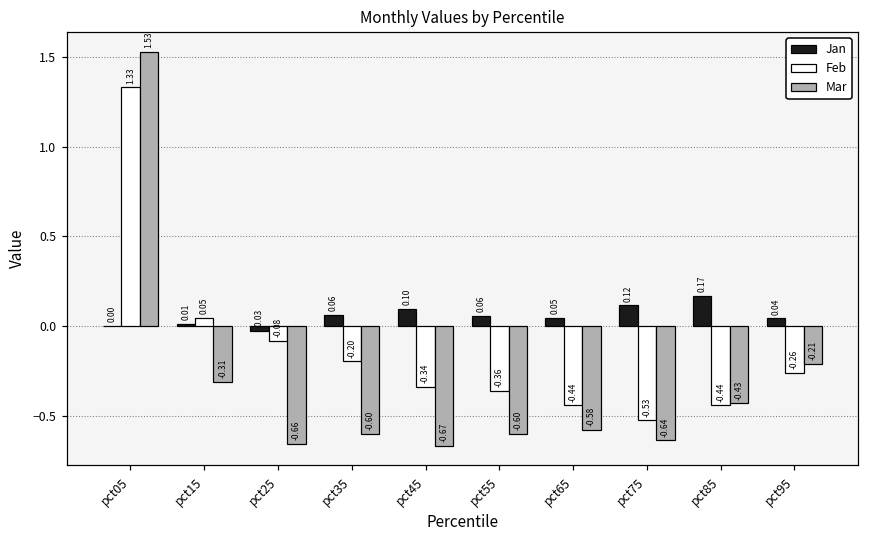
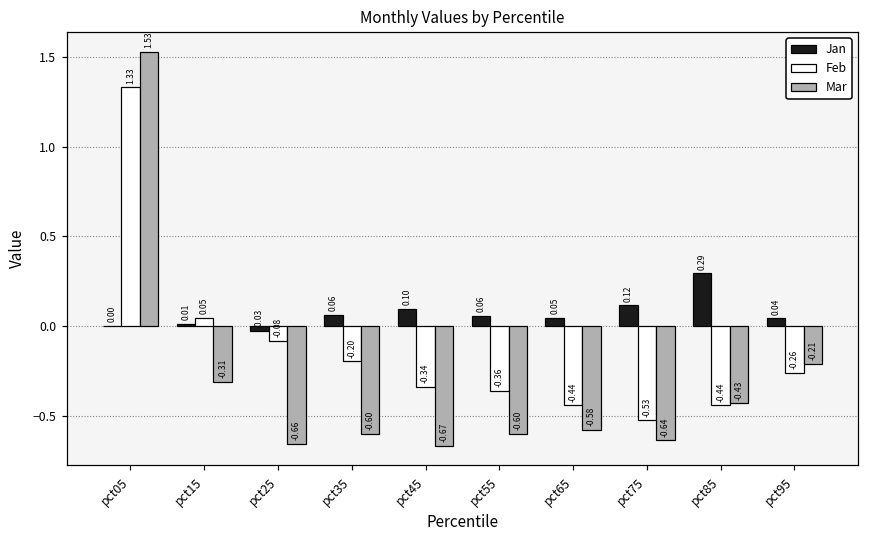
Jan, pct85: 0.17 -> 0.29
